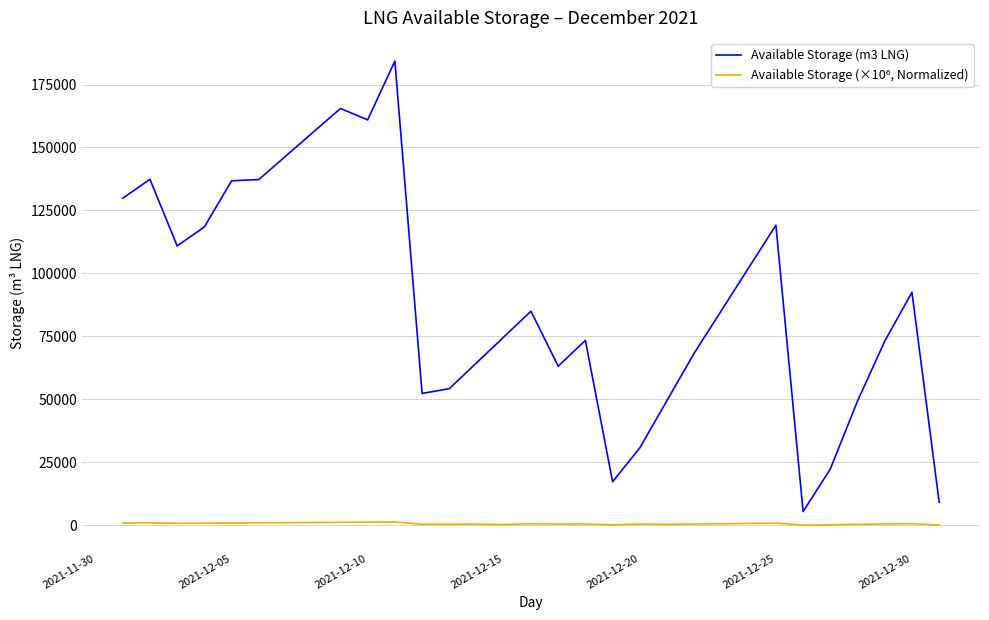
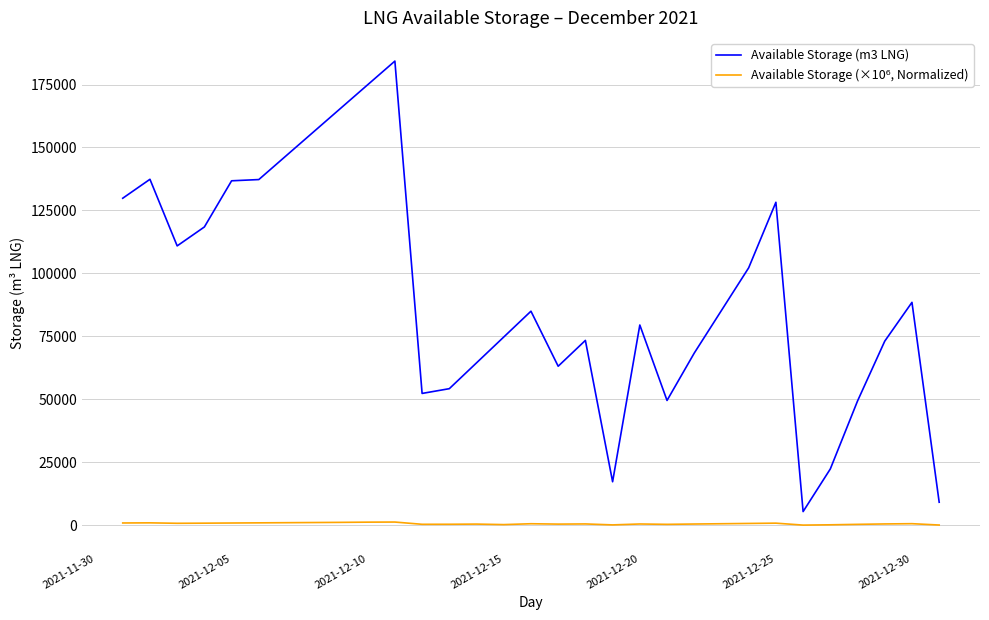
Available Storage (m3 LNG), 2021-12-10: 161000 -> 175000
Available Storage (m3 LNG), 2021-12-20: 31000 -> 79000
Available Storage (m3 LNG), 2021-12-25: 119000 -> 128000
Available Storage (m3 LNG), 2021-12-30: 92000 -> 88000
